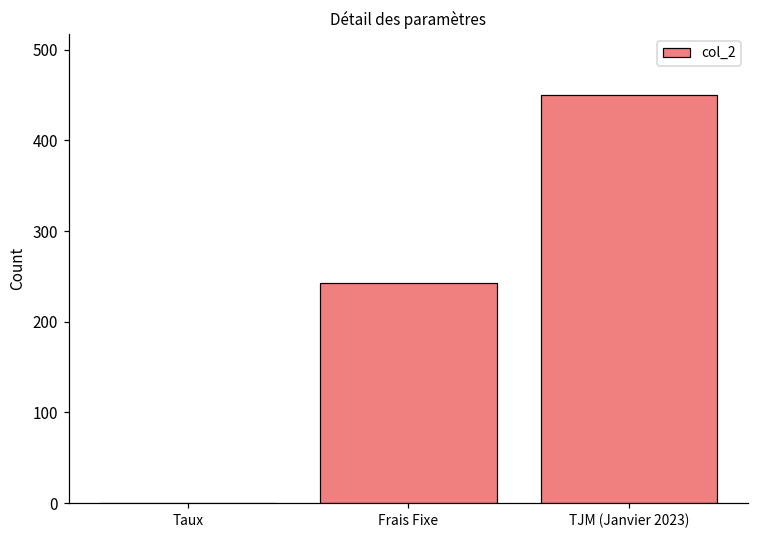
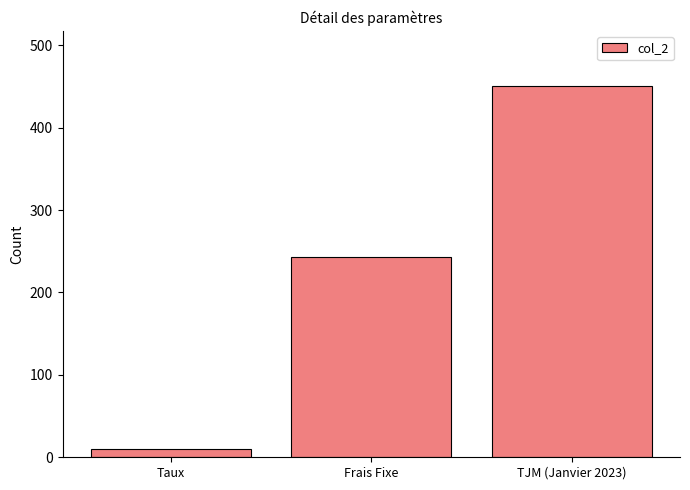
Taux: 0 -> 10
